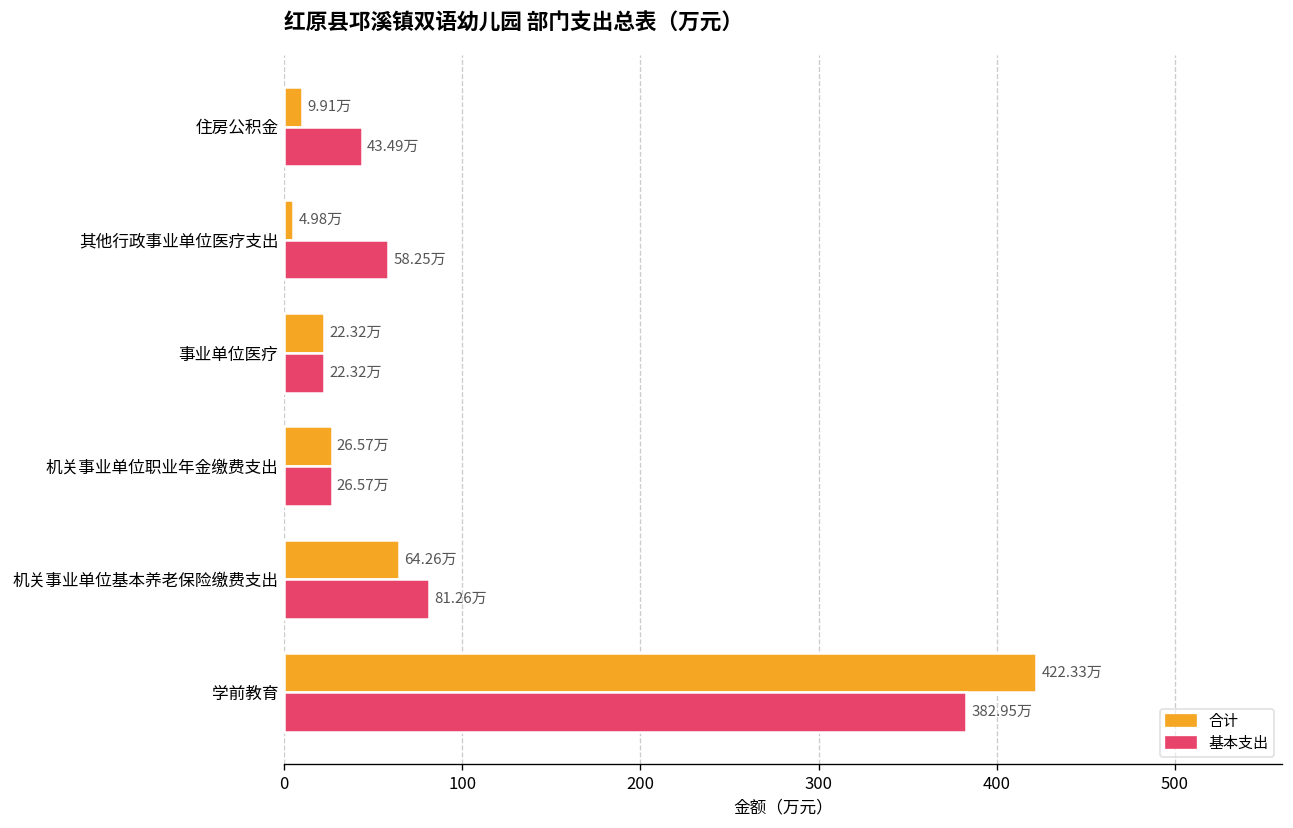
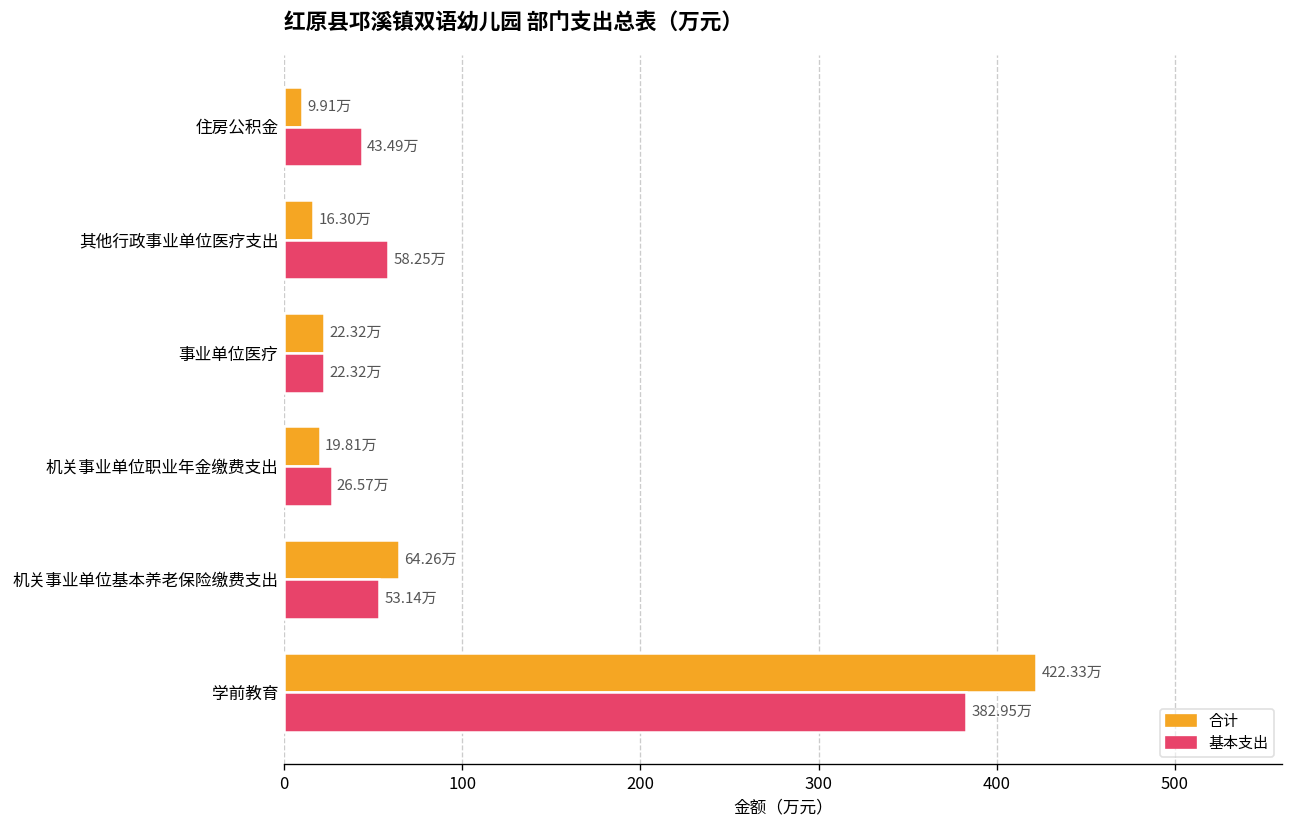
合计, 其他行政事业单位医疗支出: 4.98万 -> 16.30万
合计, 机关事业单位职业年金缴费支出: 26.57万 -> 19.81万
基本支出, 机关事业单位基本养老保险缴费支出: 81.26万 -> 53.14万
